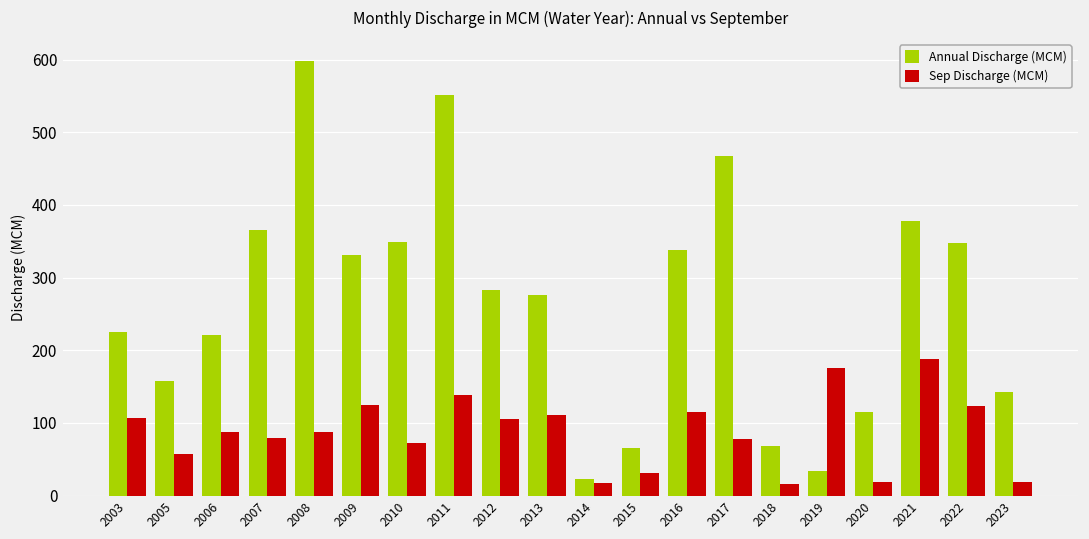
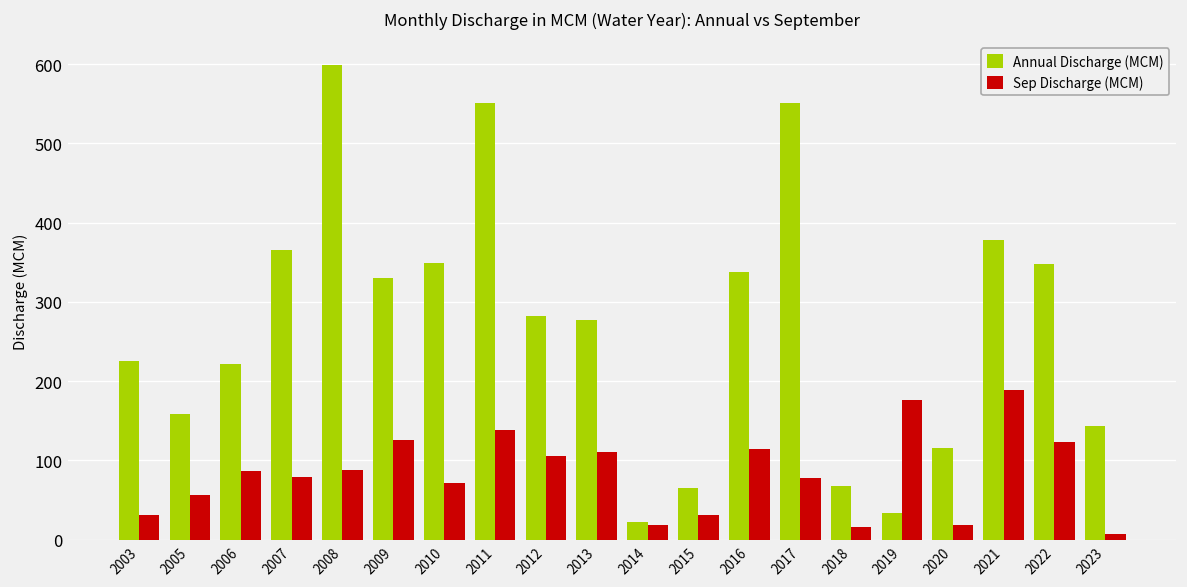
Sep Discharge (MCM), 2003: 110 -> 30
Annual Discharge (MCM), 2017: 470 -> 550
Sep Discharge (MCM), 2023: 20 -> 10
